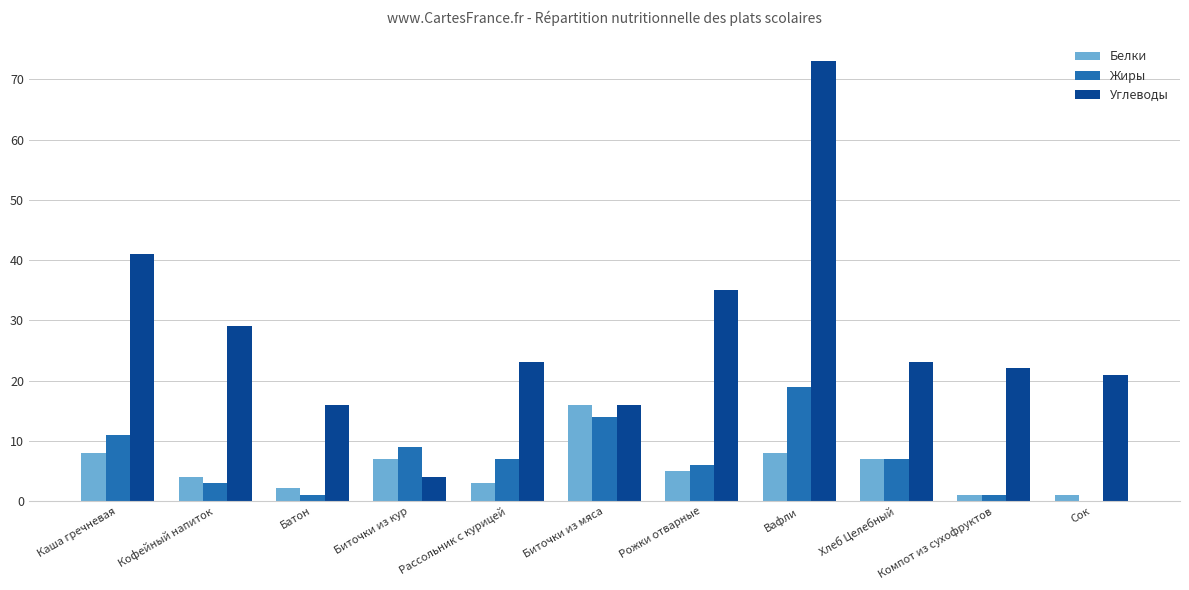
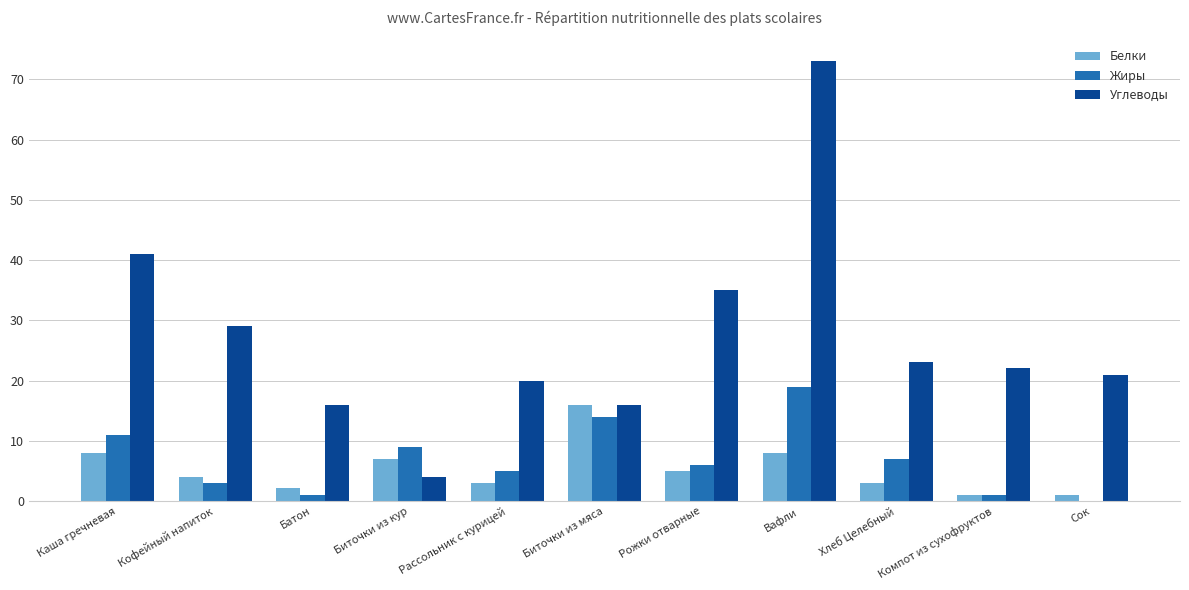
Жиры, Рассольник с курицей: 7 -> 5
Углеводы, Рассольник с курицей: 23 -> 20
Белки, Хлеб Целебный: 7 -> 3
